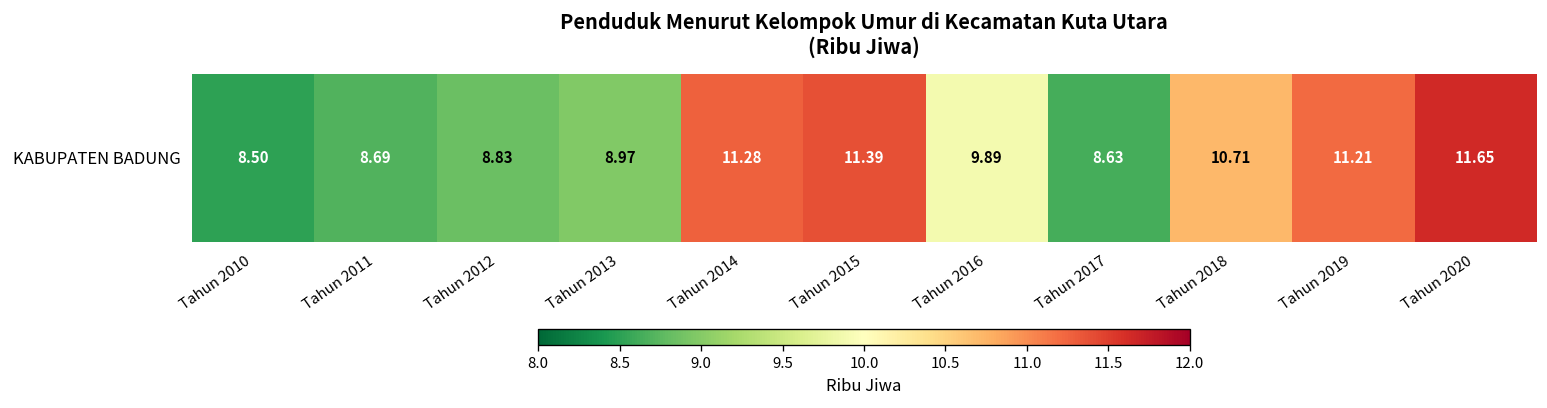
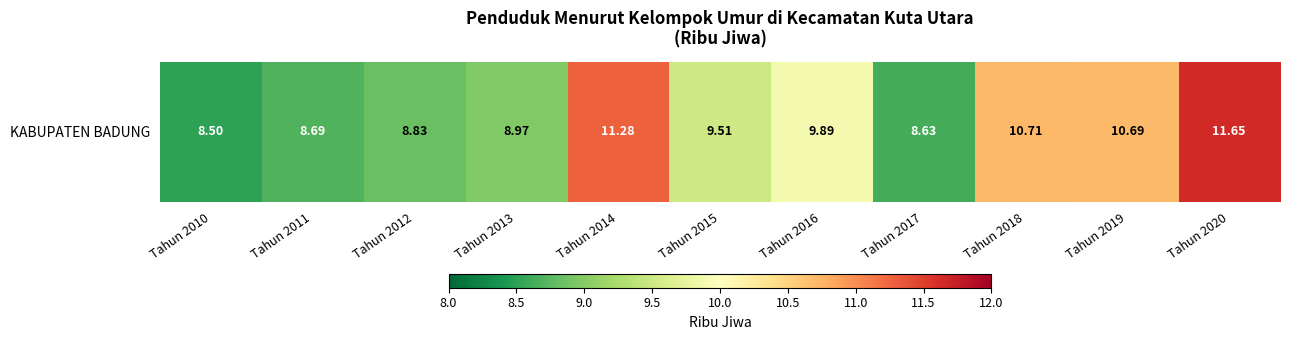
KABUPATEN BADUNG, Tahun 2015: 11.39 -> 9.51
KABUPATEN BADUNG, Tahun 2019: 11.21 -> 10.69
